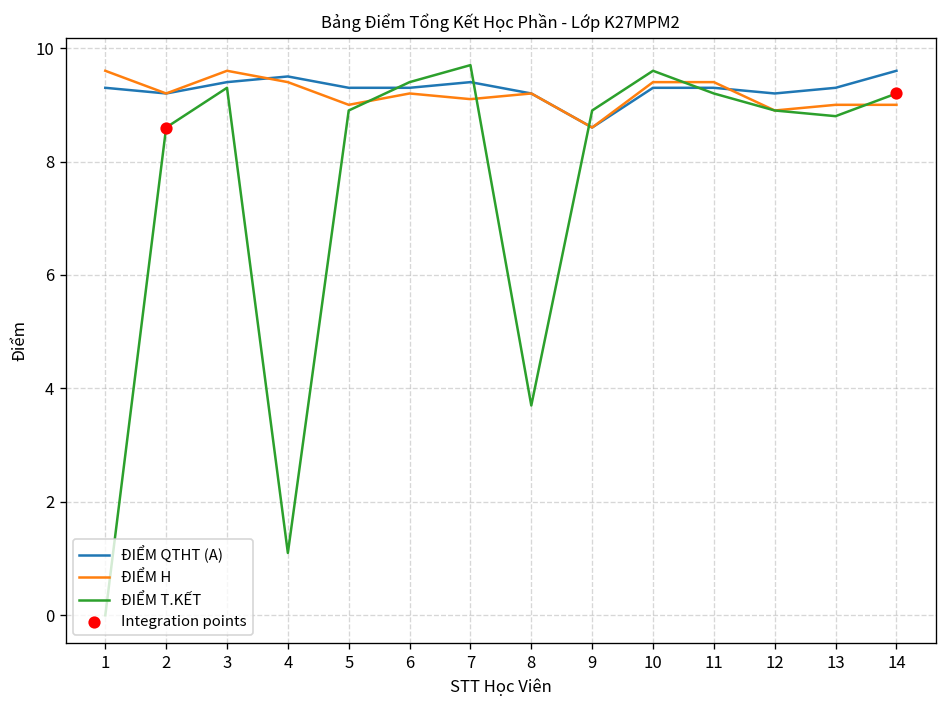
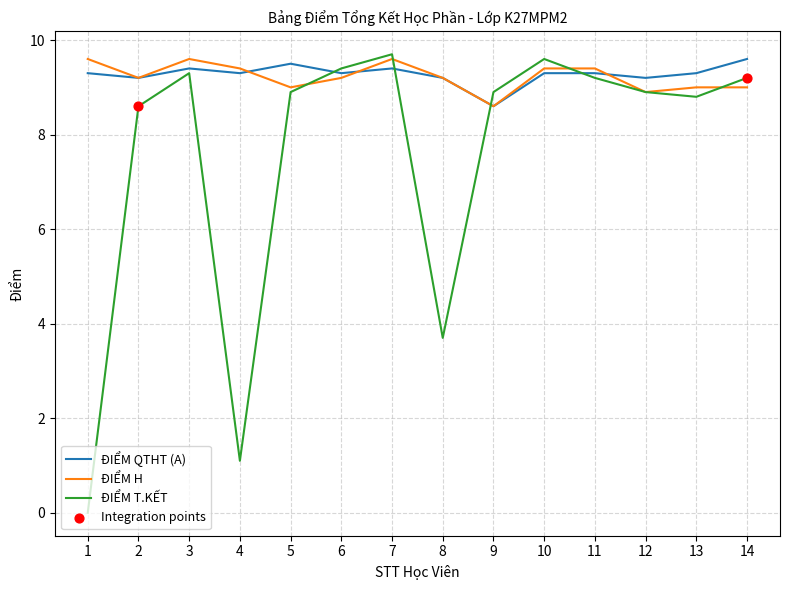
ĐIỂM QTHT (A), 4: 9.5 -> 9.3
ĐIỂM QTHT (A), 5: 9.3 -> 9.5
ĐIỂM H, 7: 9.1 -> 9.6
